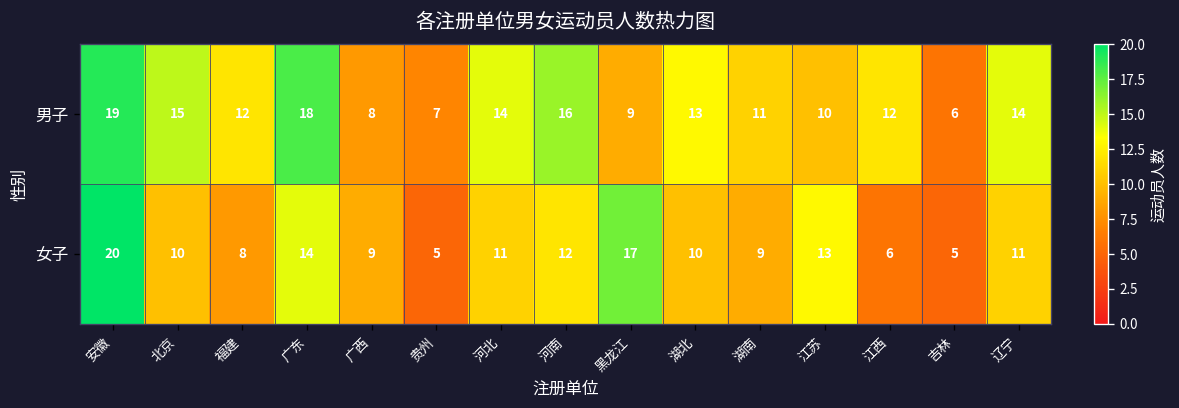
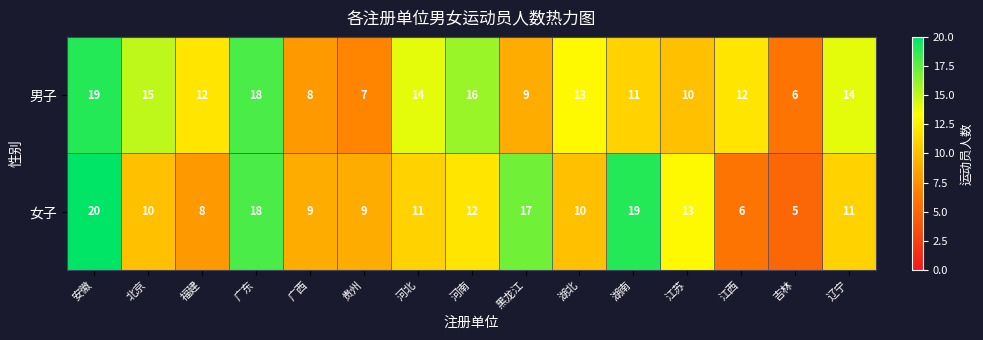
女子, 广东: 14 -> 18
女子, 贵州: 5 -> 9
女子, 湖南: 9 -> 19
